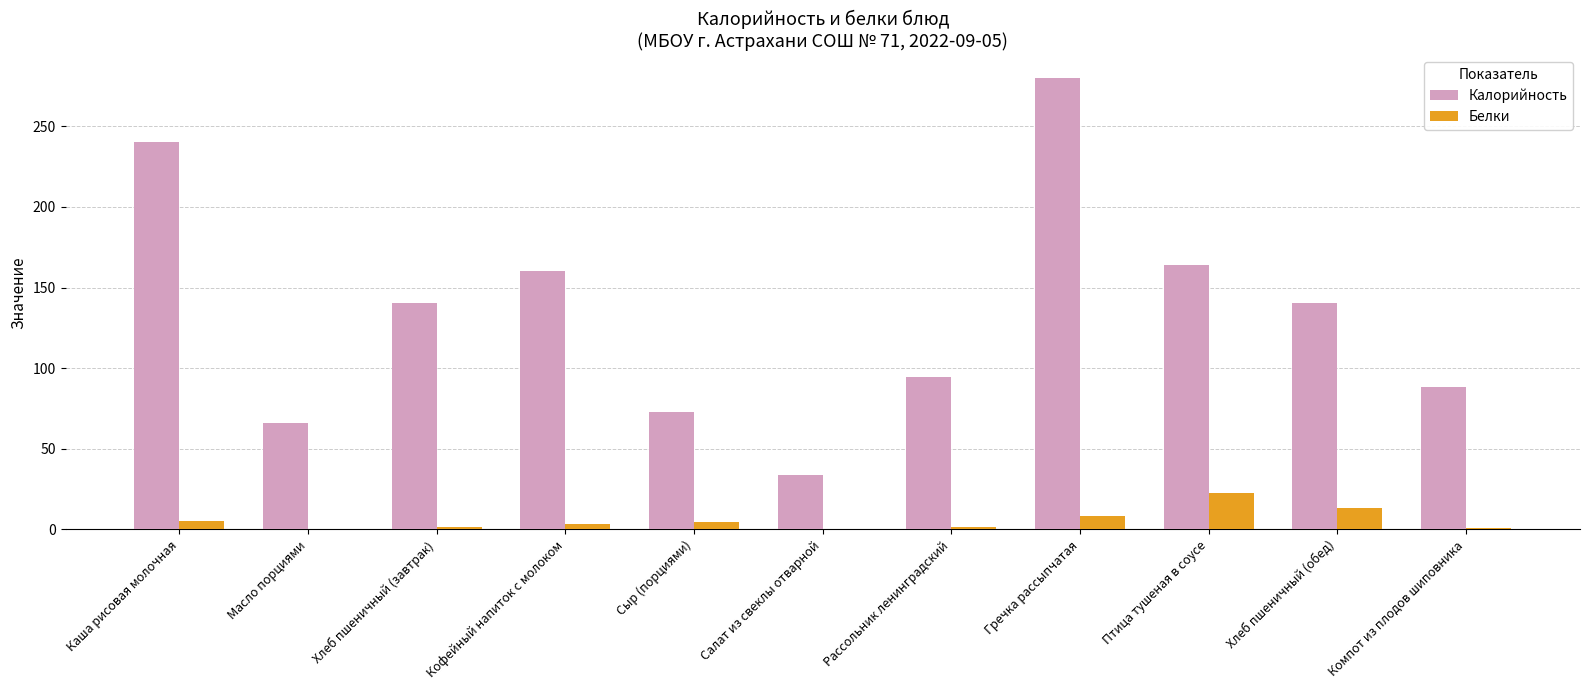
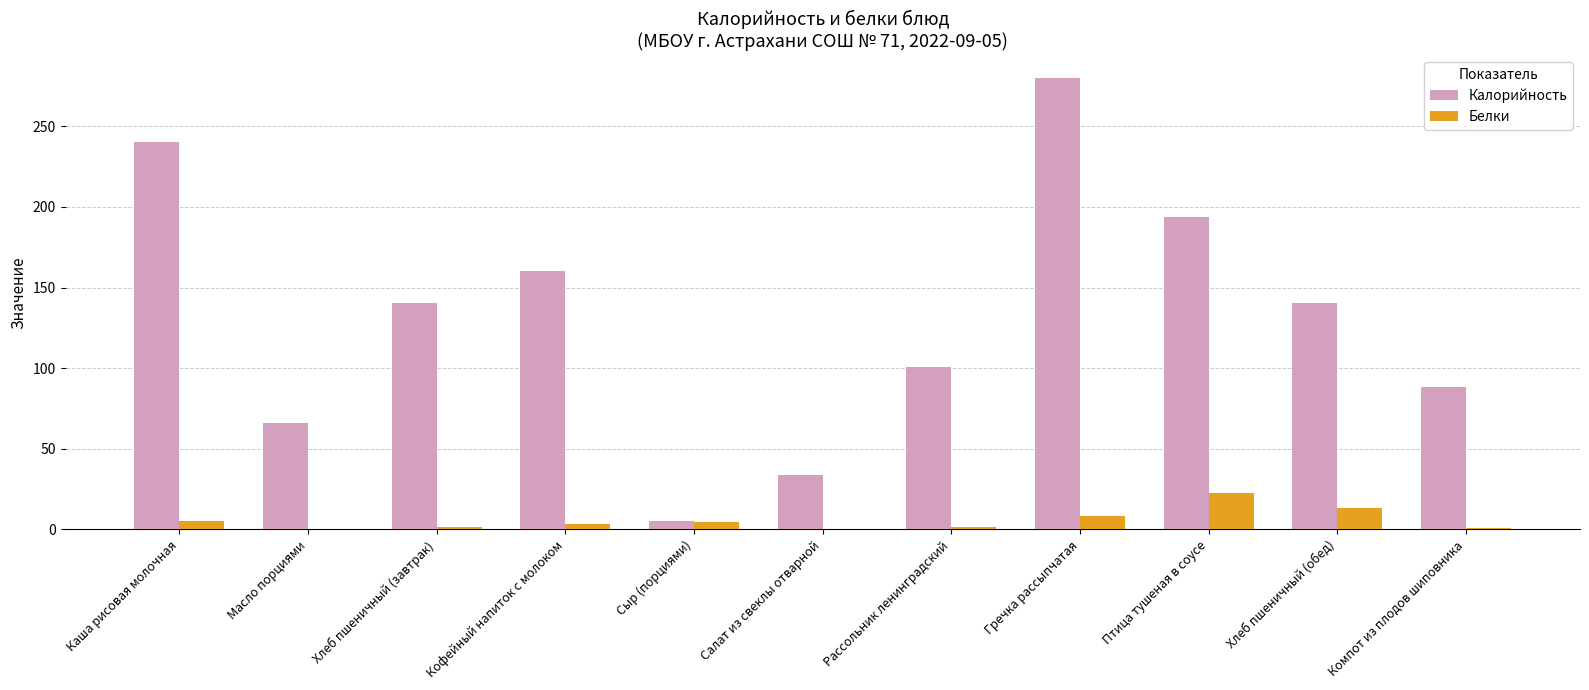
Калорийность, Сыр (порциями): 73 -> 5
Калорийность, Рассольник ленинградский: 94 -> 101
Калорийность, Птица тушеная в соусе: 164 -> 194
